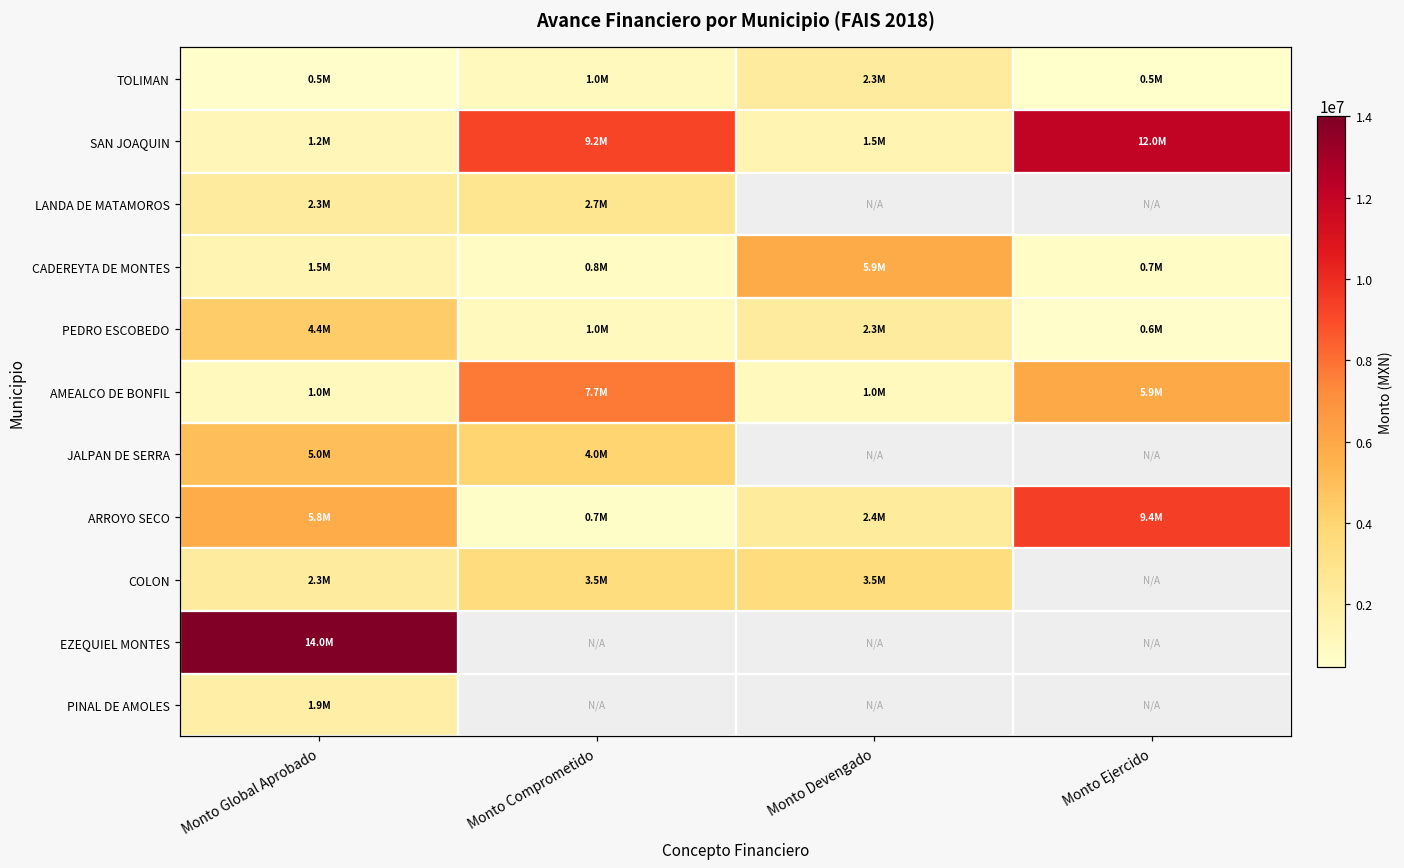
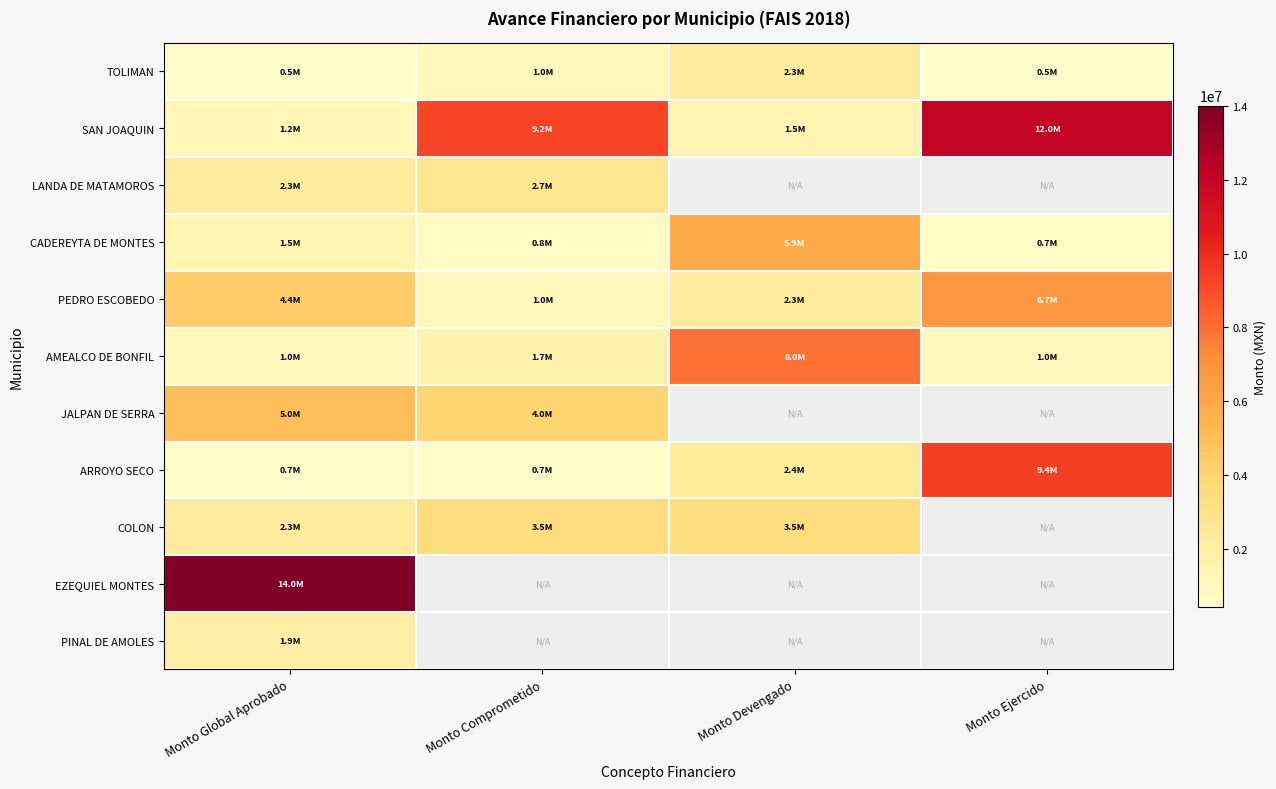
PEDRO ESCOBEDO, Monto Ejercido: 0.6M -> 6.7M
AMEALCO DE BONFIL, Monto Comprometido: 7.7M -> 1.7M
AMEALCO DE BONFIL, Monto Devengado: 1.0M -> 8.0M
AMEALCO DE BONFIL, Monto Ejercido: 5.9M -> 1.0M
ARROYO SECO, Monto Global Aprobado: 5.8M -> 0.7M
